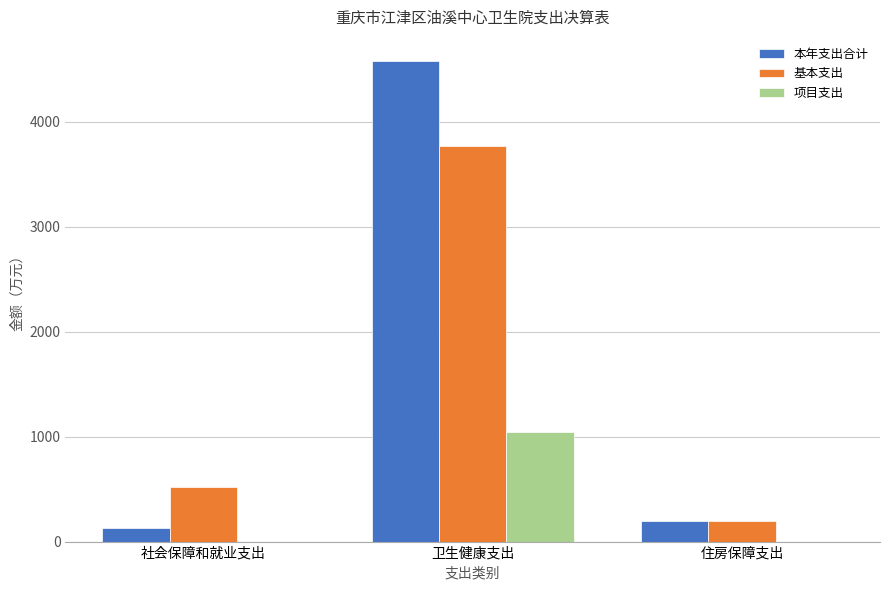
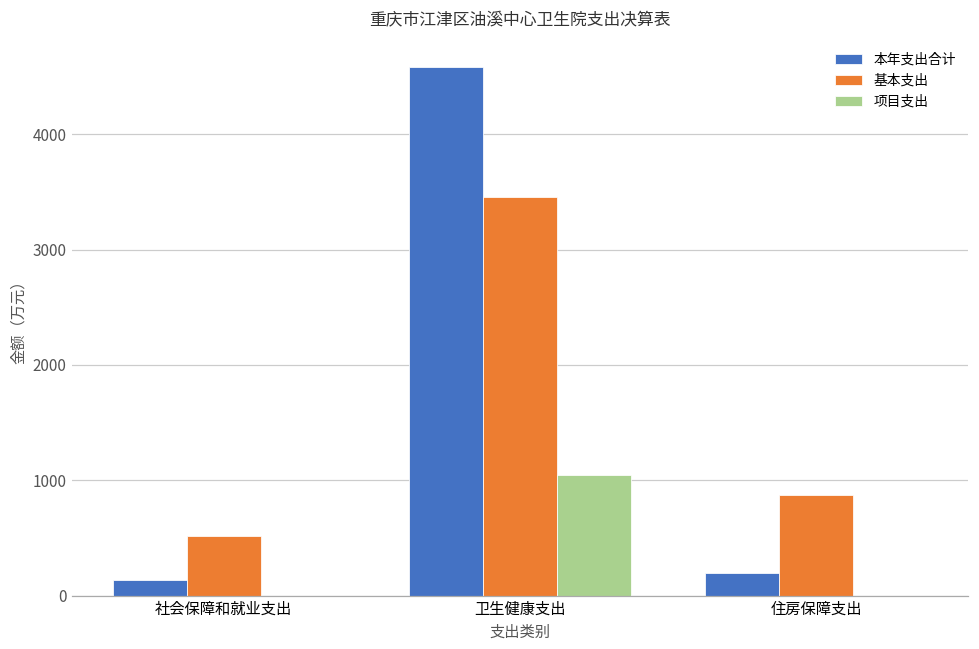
基本支出, 卫生健康支出: 3770 -> 3460
基本支出, 住房保障支出: 200 -> 870
